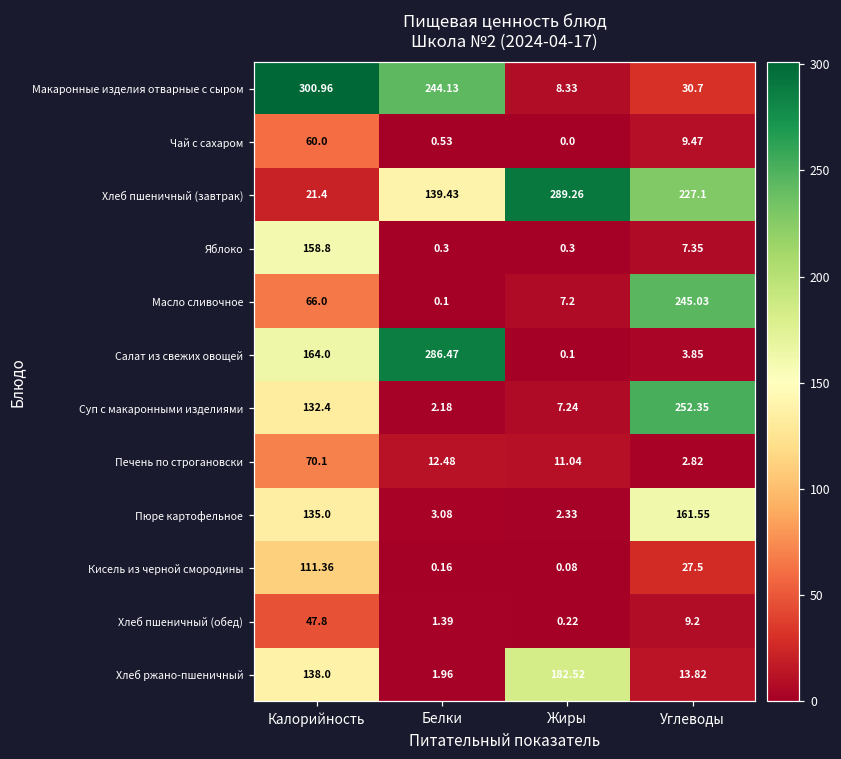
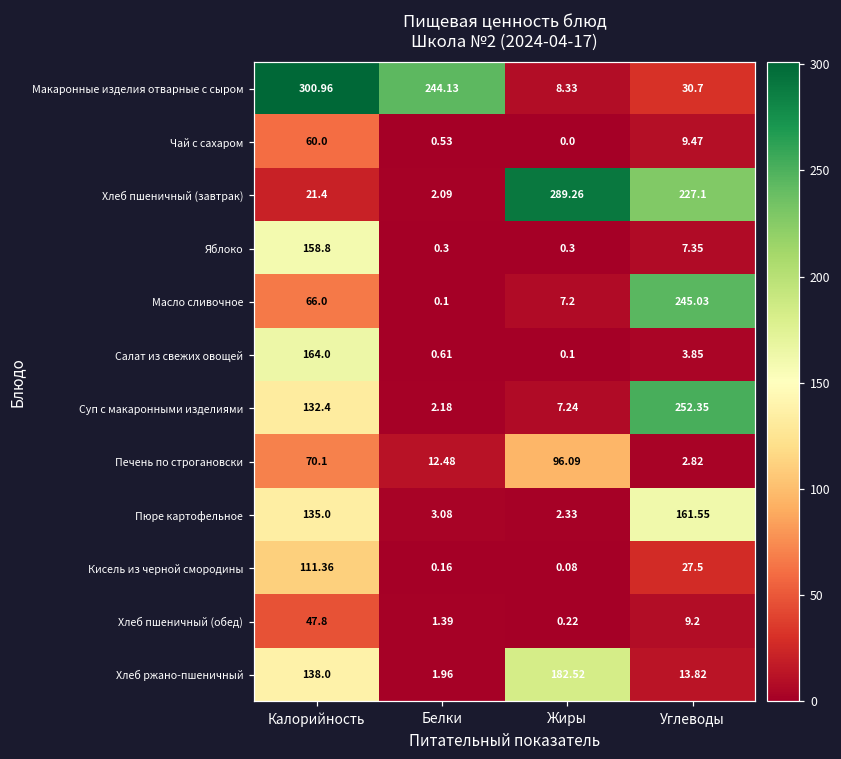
Хлеб пшеничный (завтрак), Белки: 139.43 -> 2.09
Салат из свежих овощей, Белки: 286.47 -> 0.61
Печень по строгановски, Жиры: 11.04 -> 96.09
